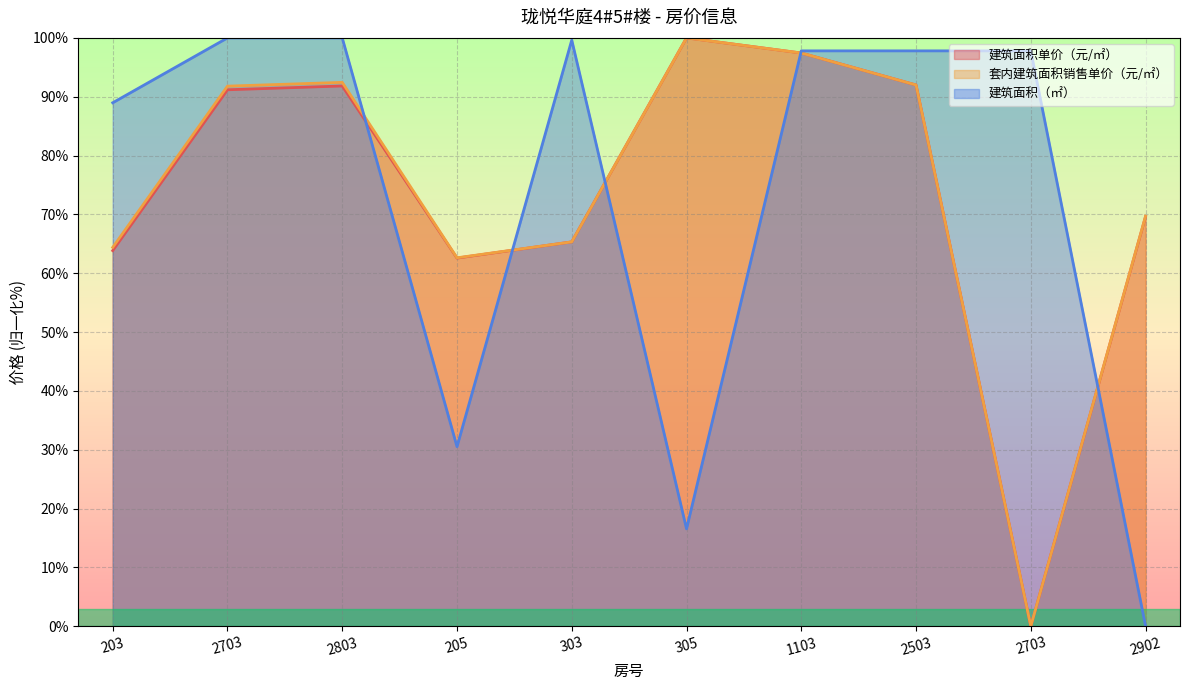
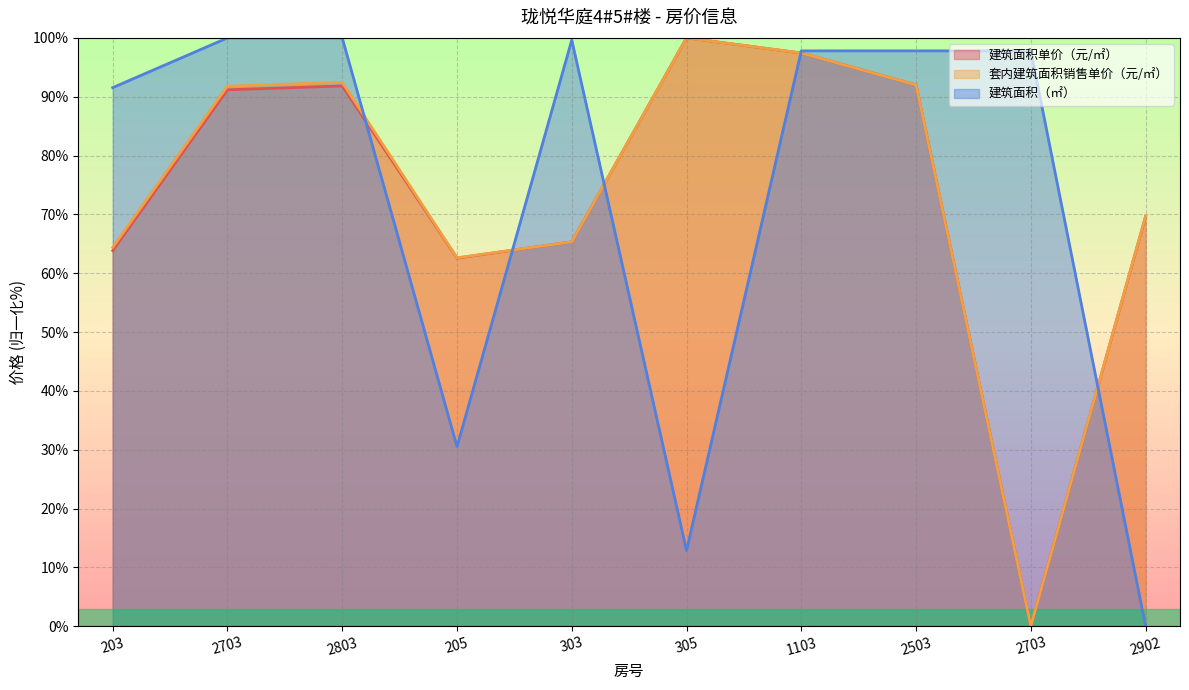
建筑面积（㎡）, 203: 89% -> 92%
建筑面积（㎡）, 305: 17% -> 13%
